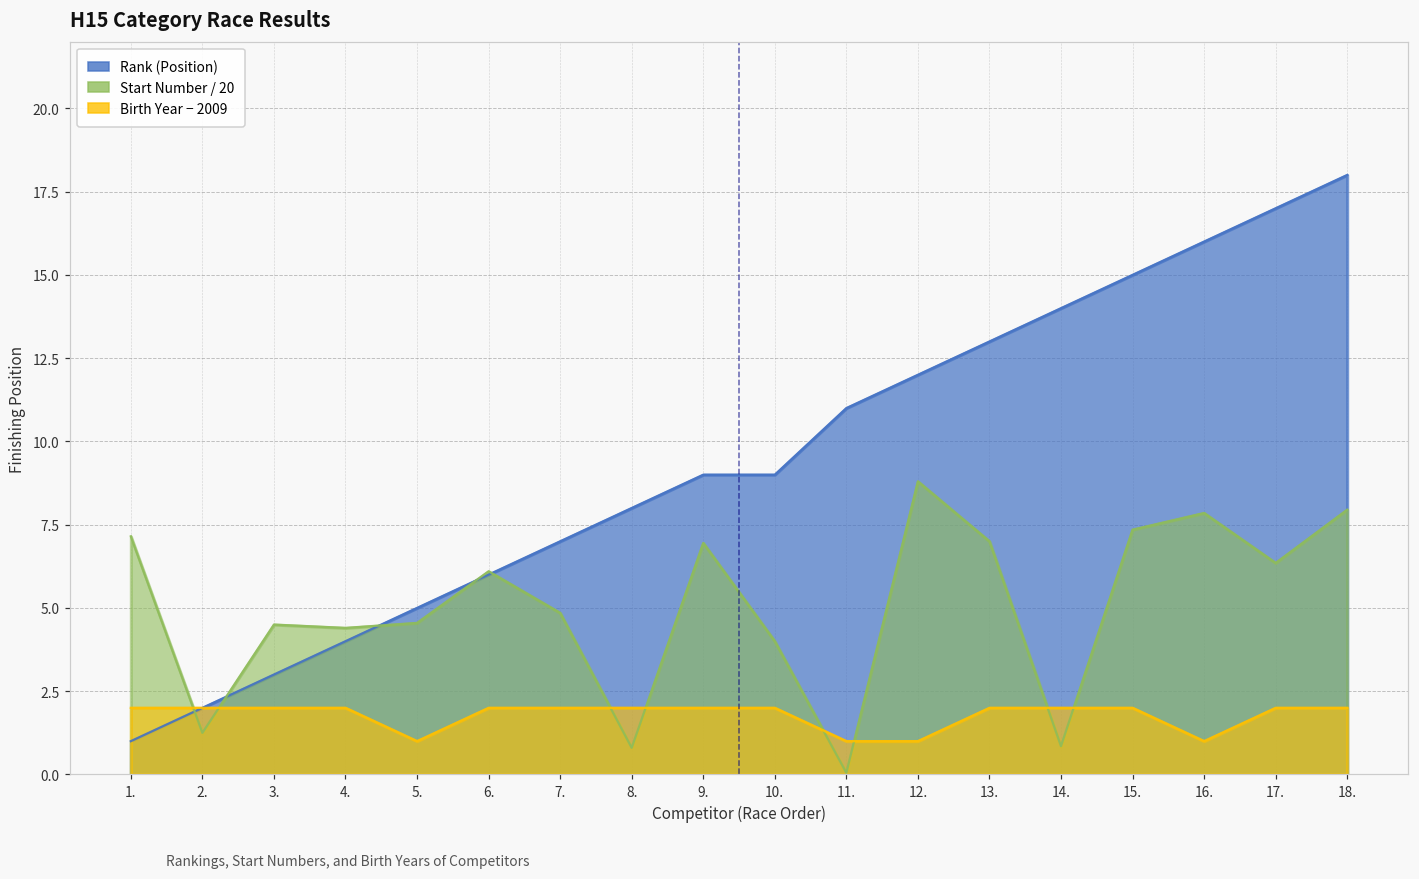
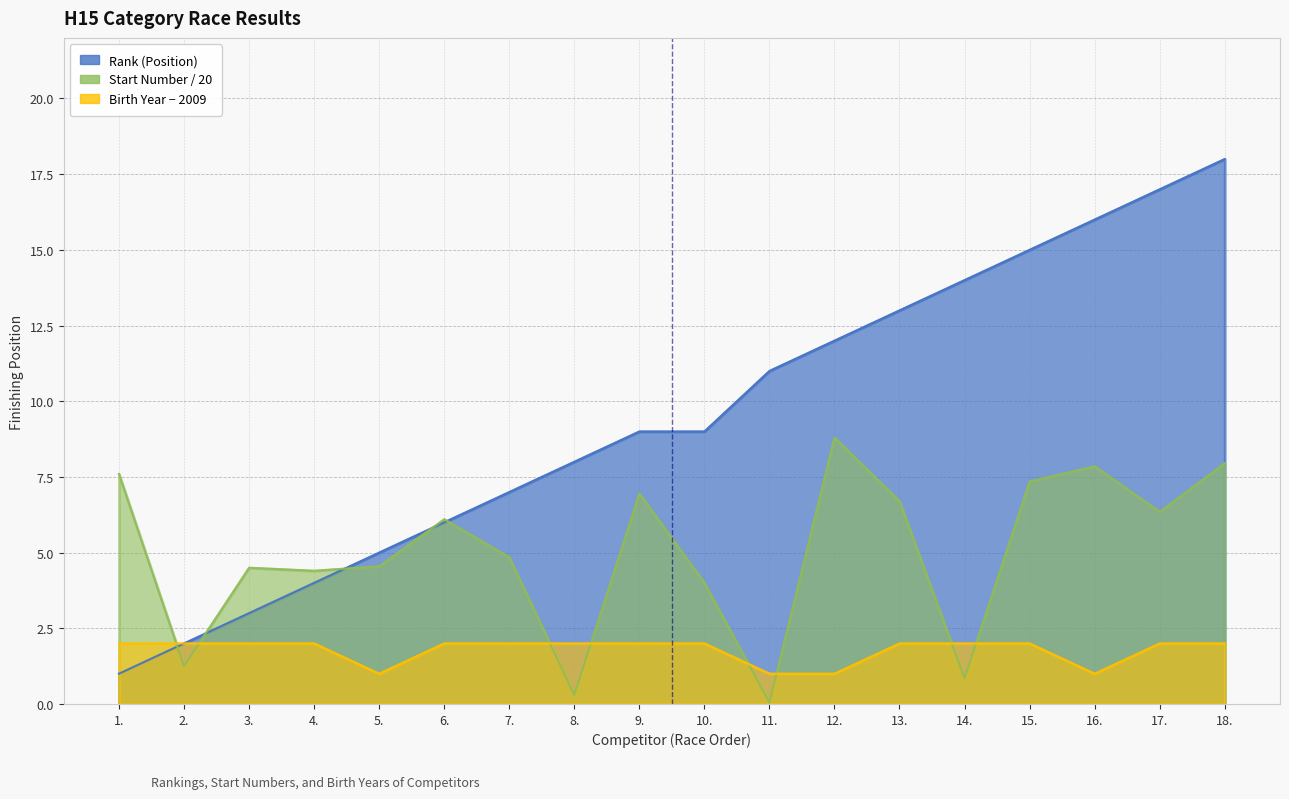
Start Number / 20, 1.: 7.2 -> 7.6
Start Number / 20, 8.: 0.8 -> 0.3
Start Number / 20, 13.: 7.0 -> 6.7
